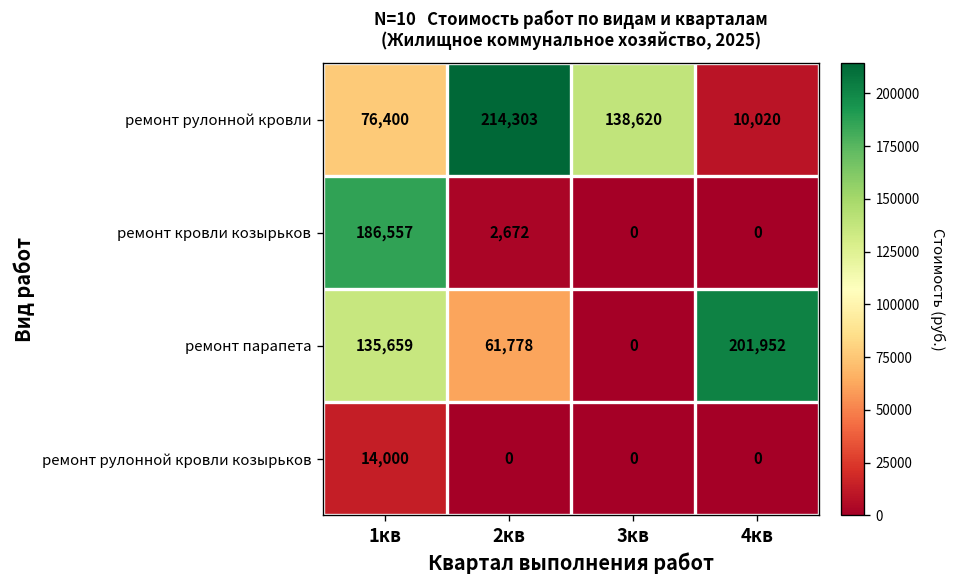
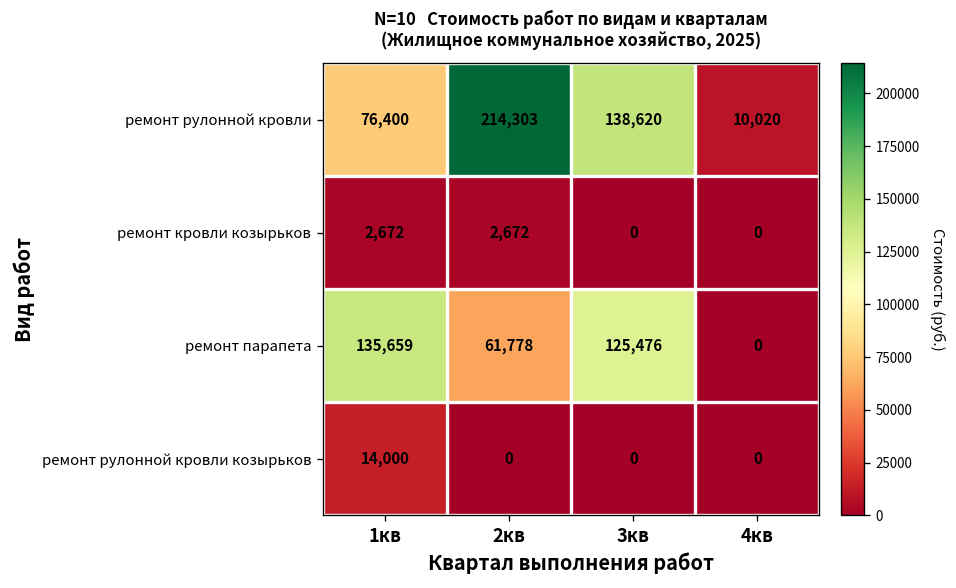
ремонт кровли козырьков, 1кв: 186,557 -> 2,672
ремонт парапета, 3кв: 0 -> 125,476
ремонт парапета, 4кв: 201,952 -> 0
